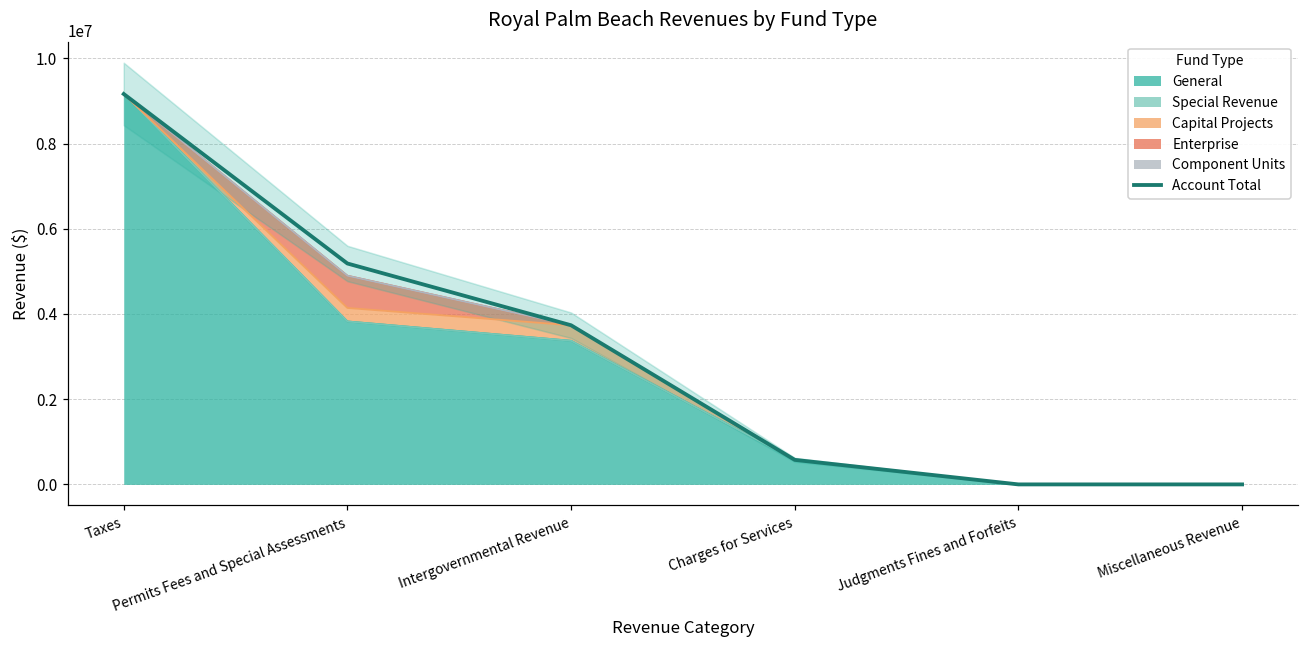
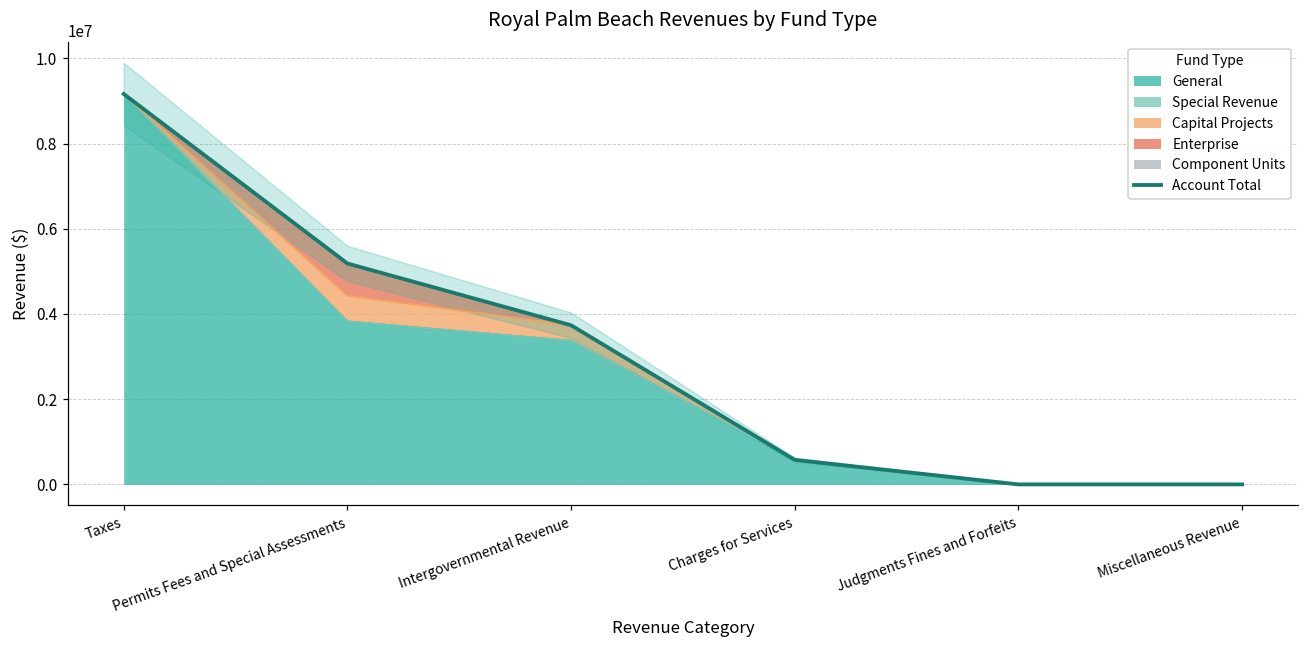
Capital Projects, Permits Fees and Special Assessments: 300000 -> 600000
